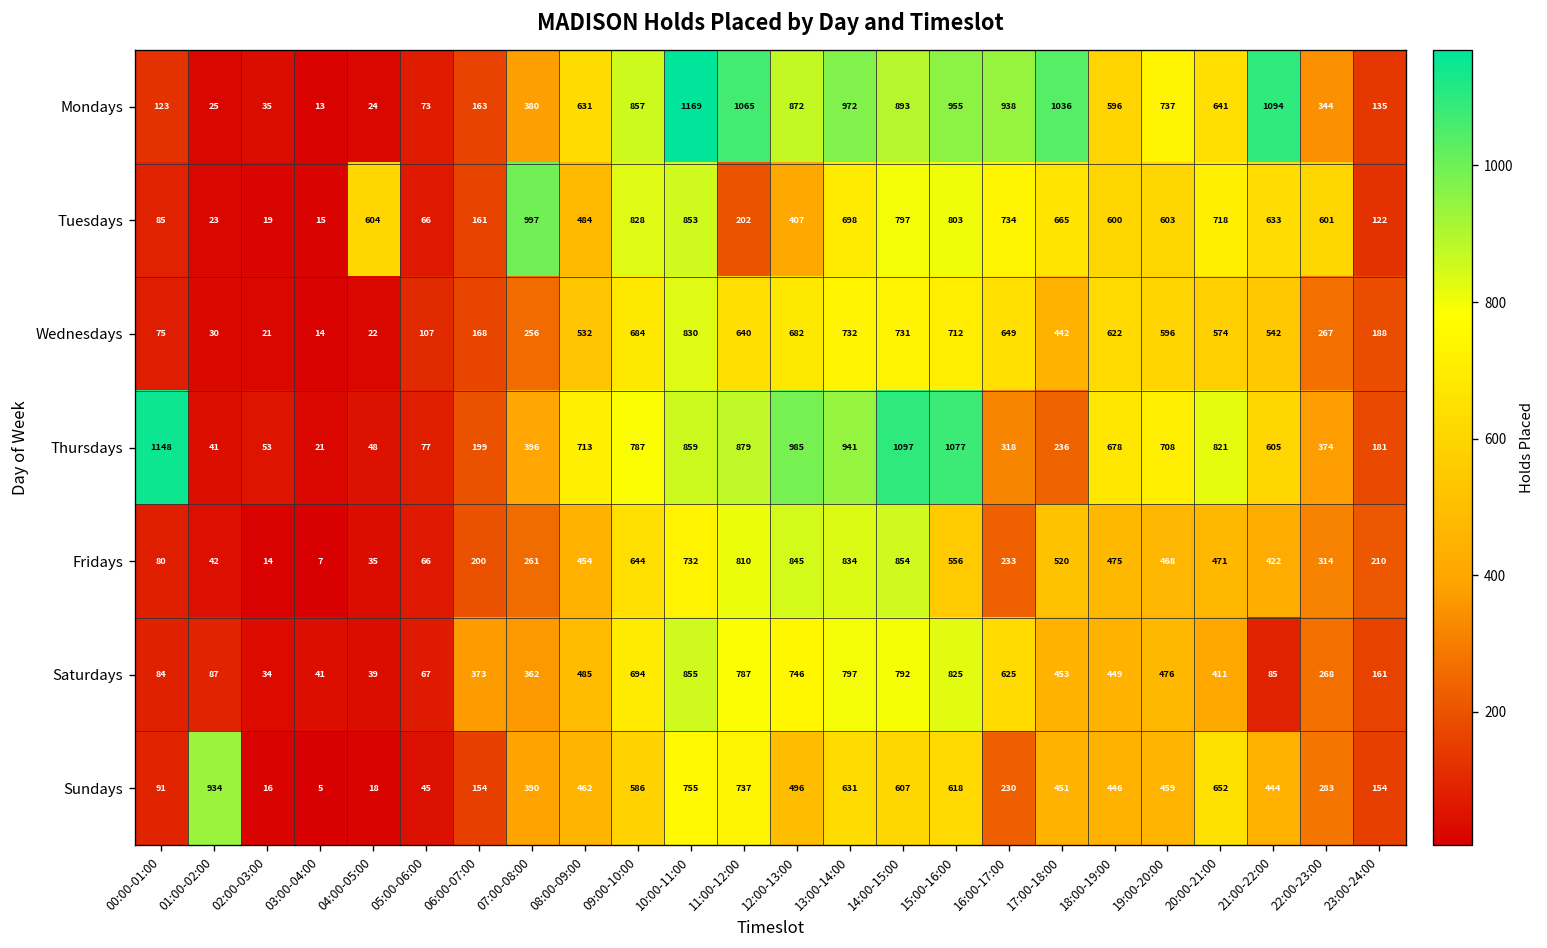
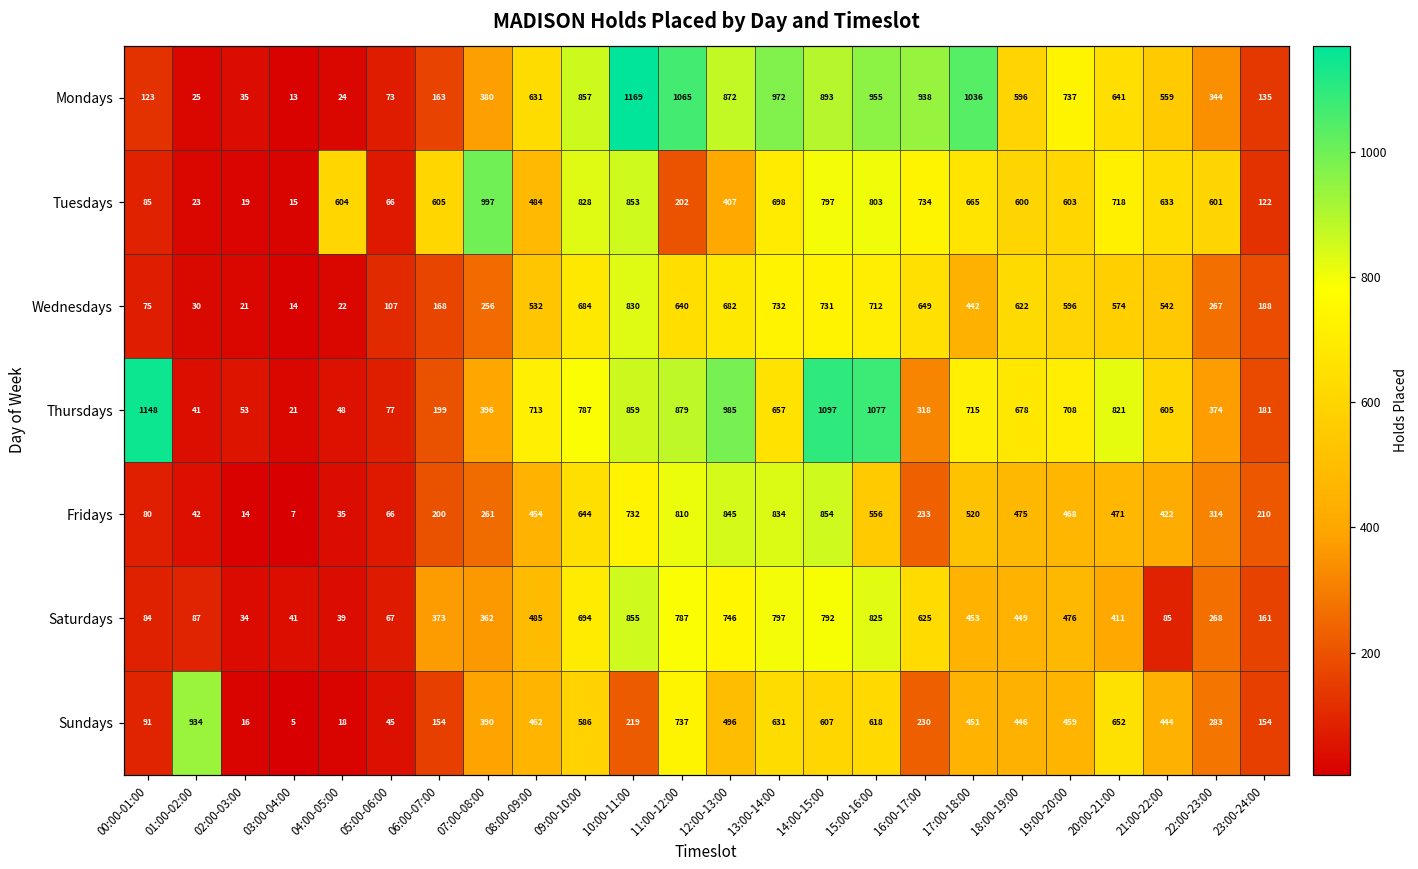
Mondays, 21:00-22:00: 1094 -> 559
Tuesdays, 06:00-07:00: 161 -> 605
Thursdays, 13:00-14:00: 941 -> 657
Thursdays, 17:00-18:00: 236 -> 715
Sundays, 10:00-11:00: 755 -> 219
